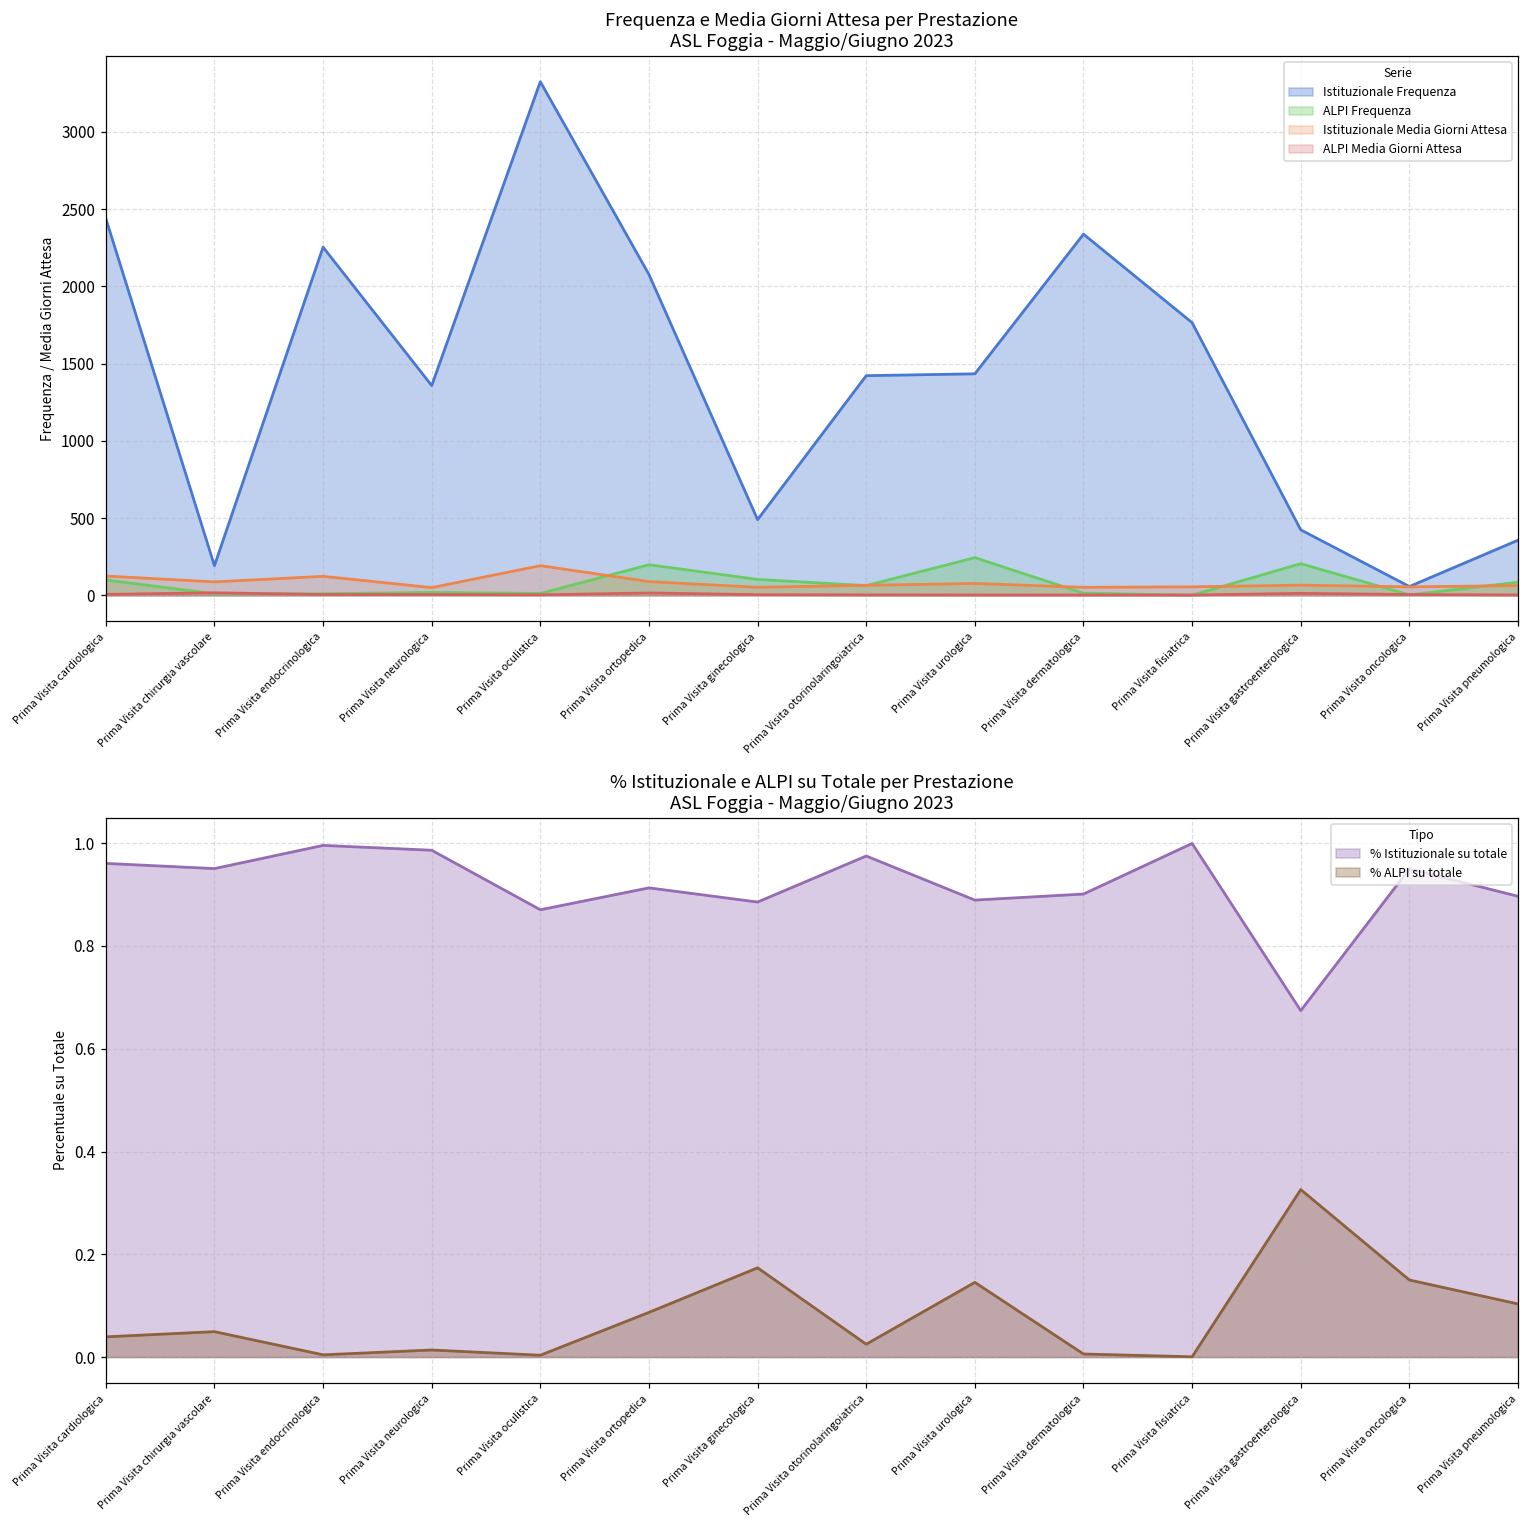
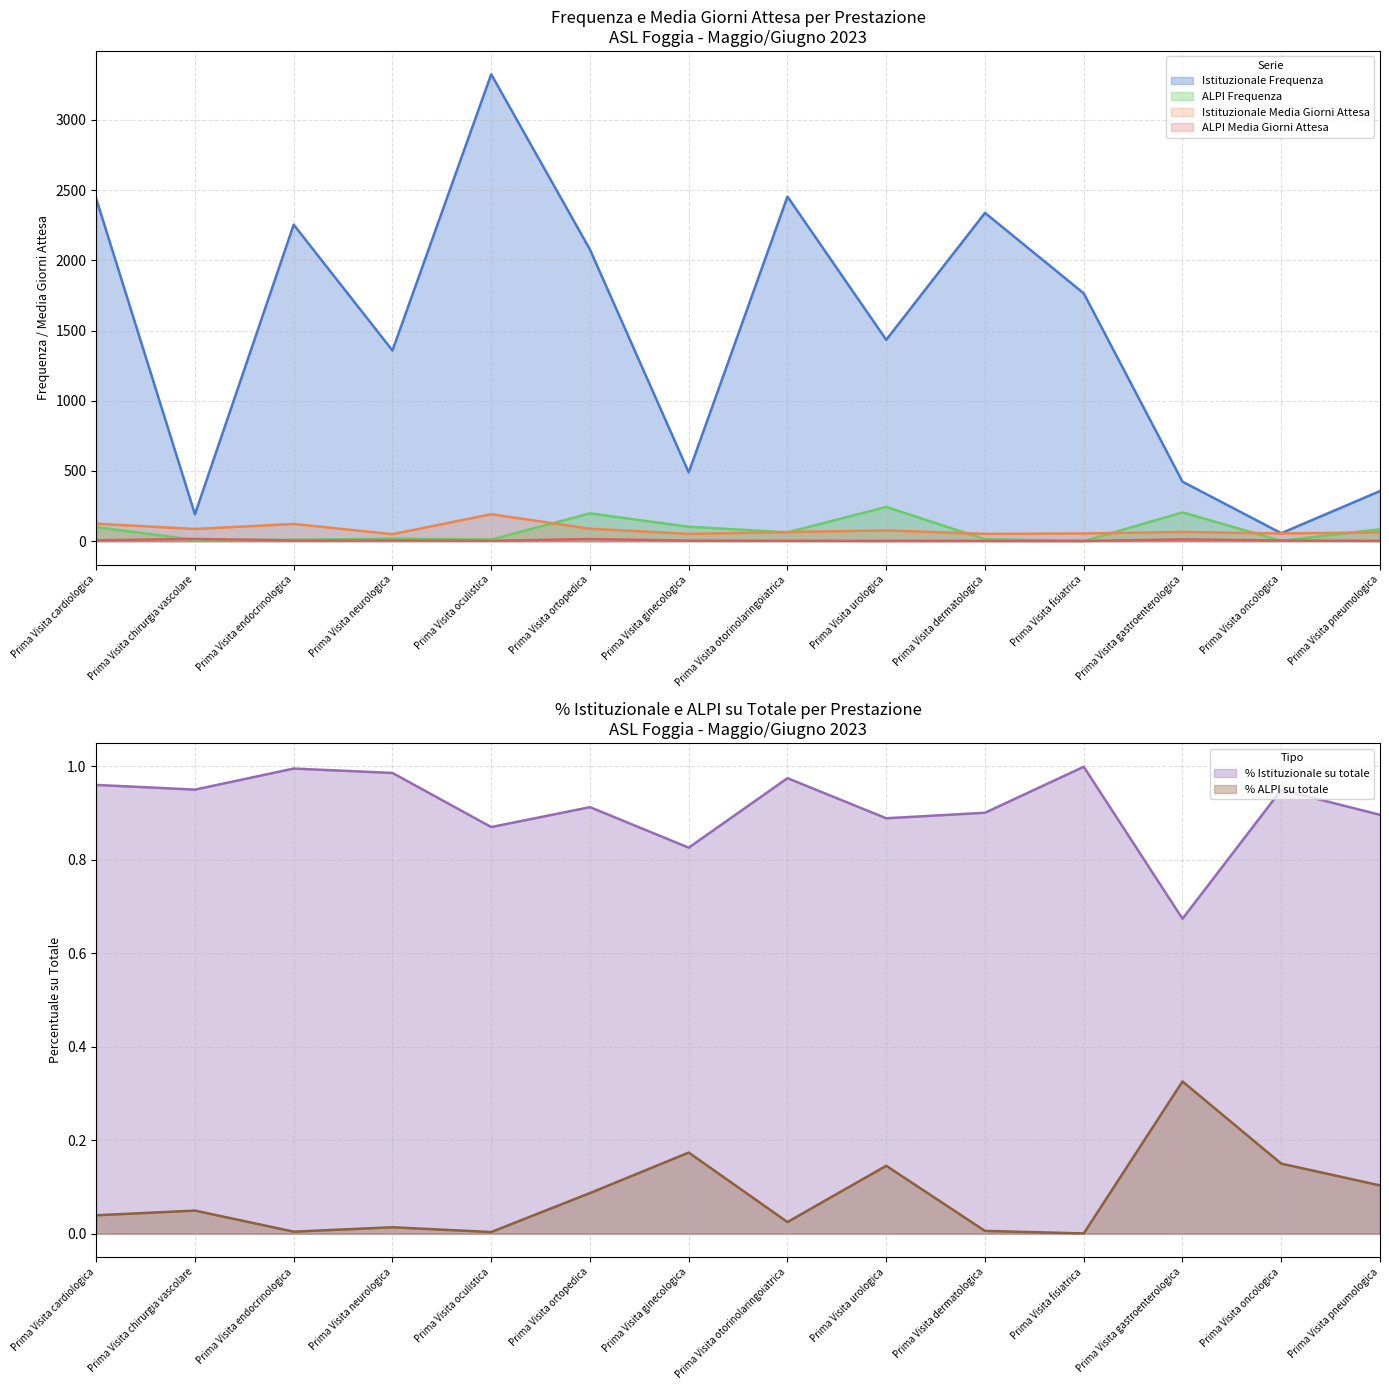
Frequenza e Media Giorni Attesa per Prestazione ASL Foggia - Maggio/Giugno 2023, Istituzionale Frequenza, Prima Visita otorinolaringoiatrica: 1420 -> 2450
% Istituzionale e ALPI su Totale per Prestazione ASL Foggia - Maggio/Giugno 2023, % Istituzionale su totale, Prima Visita ginecologica: 0.89 -> 0.83
